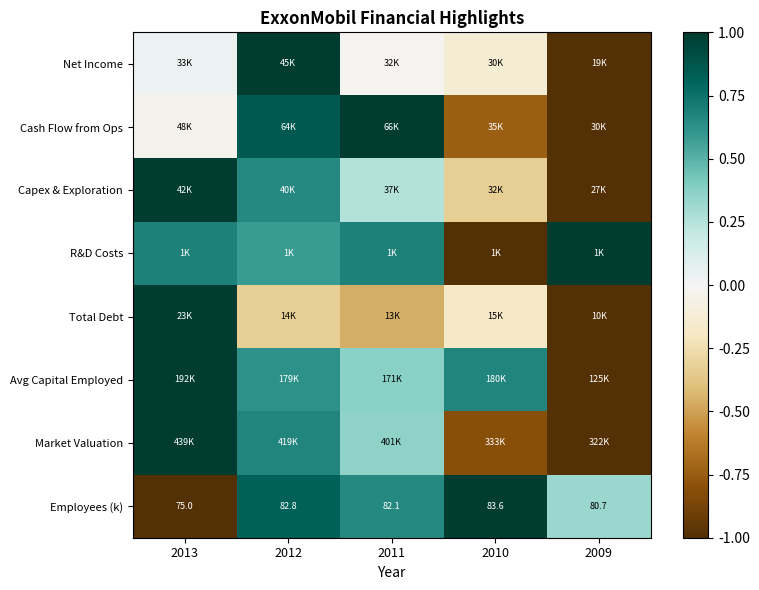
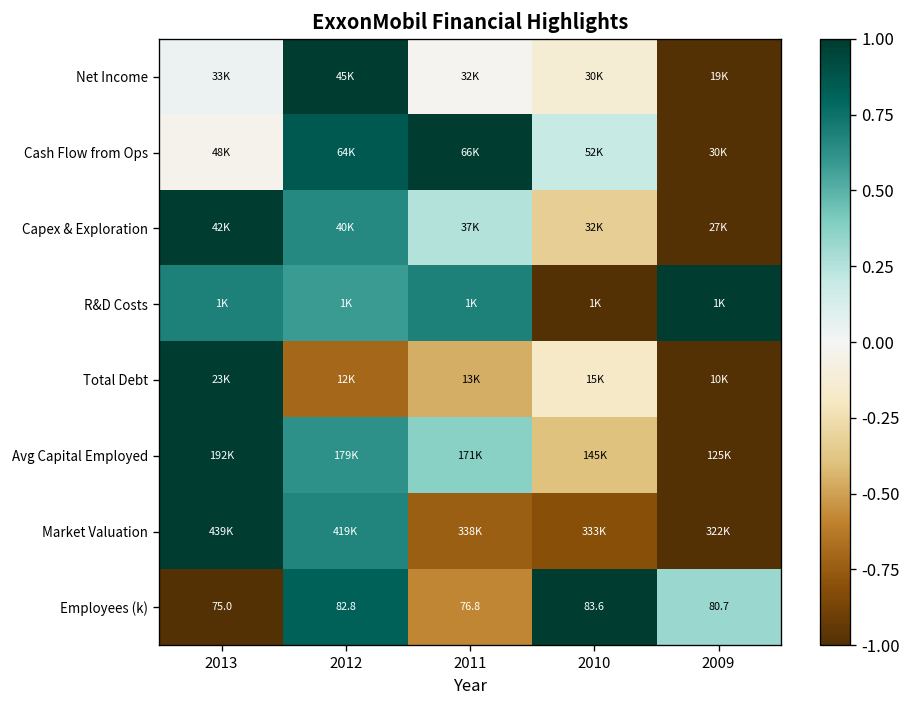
Cash Flow from Ops, 2010: 35K -> 52K
Total Debt, 2012: 14K -> 12K
Avg Capital Employed, 2010: 180K -> 145K
Market Valuation, 2011: 401K -> 338K
Employees (k), 2011: 82.1 -> 76.8
